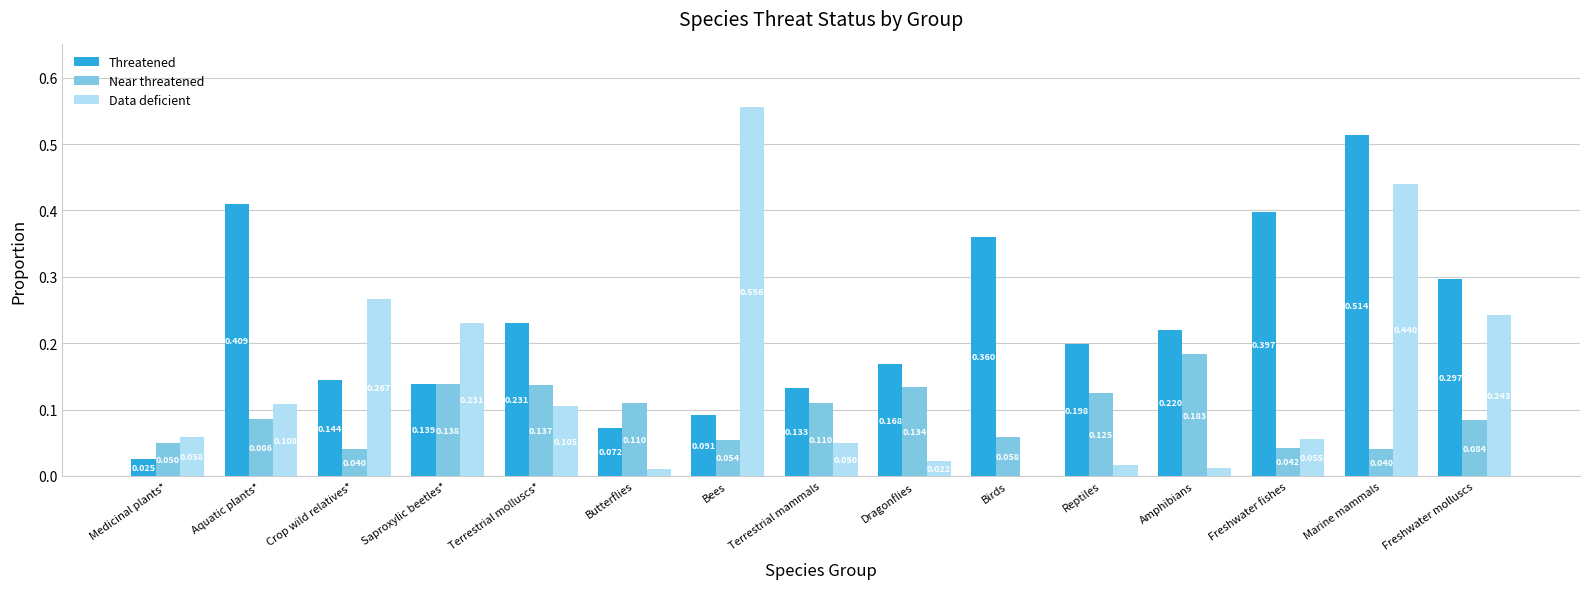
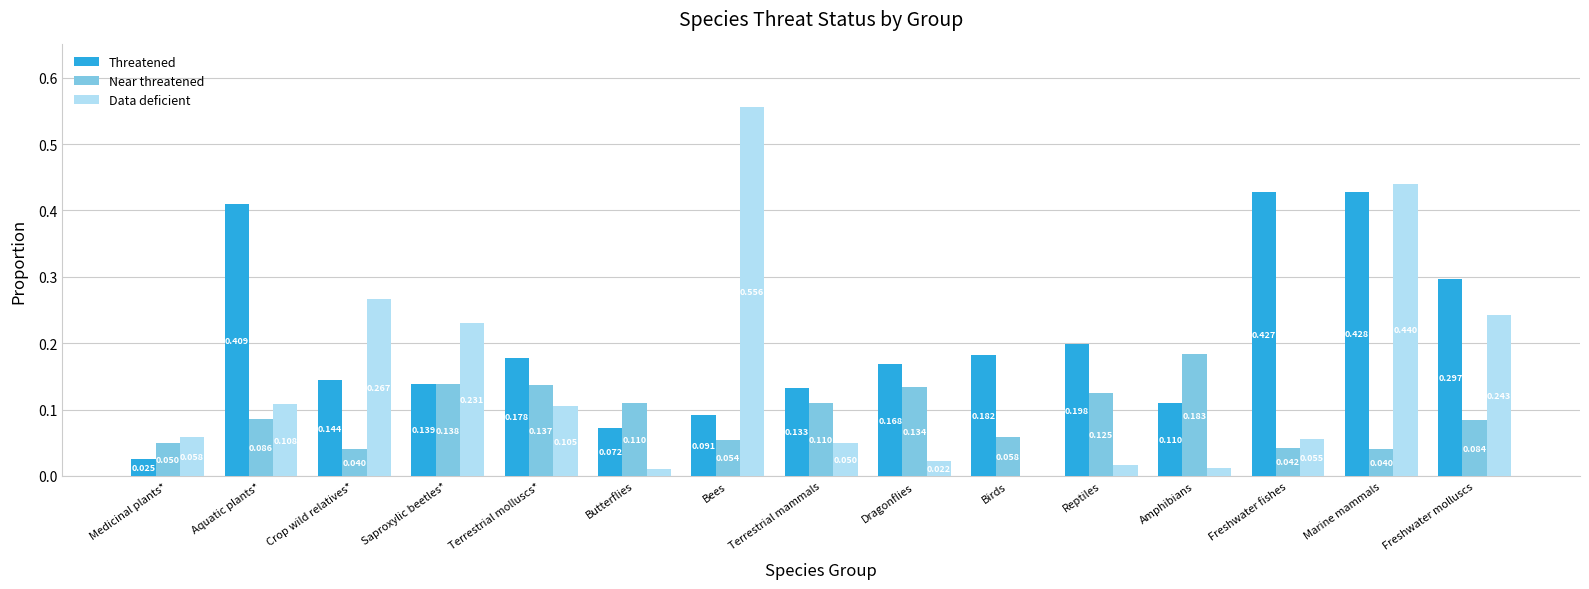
Threatened, Terrestrial molluscs*: 0.231 -> 0.178
Threatened, Birds: 0.360 -> 0.182
Threatened, Amphibians: 0.220 -> 0.110
Threatened, Freshwater fishes: 0.397 -> 0.427
Threatened, Marine mammals: 0.514 -> 0.428
